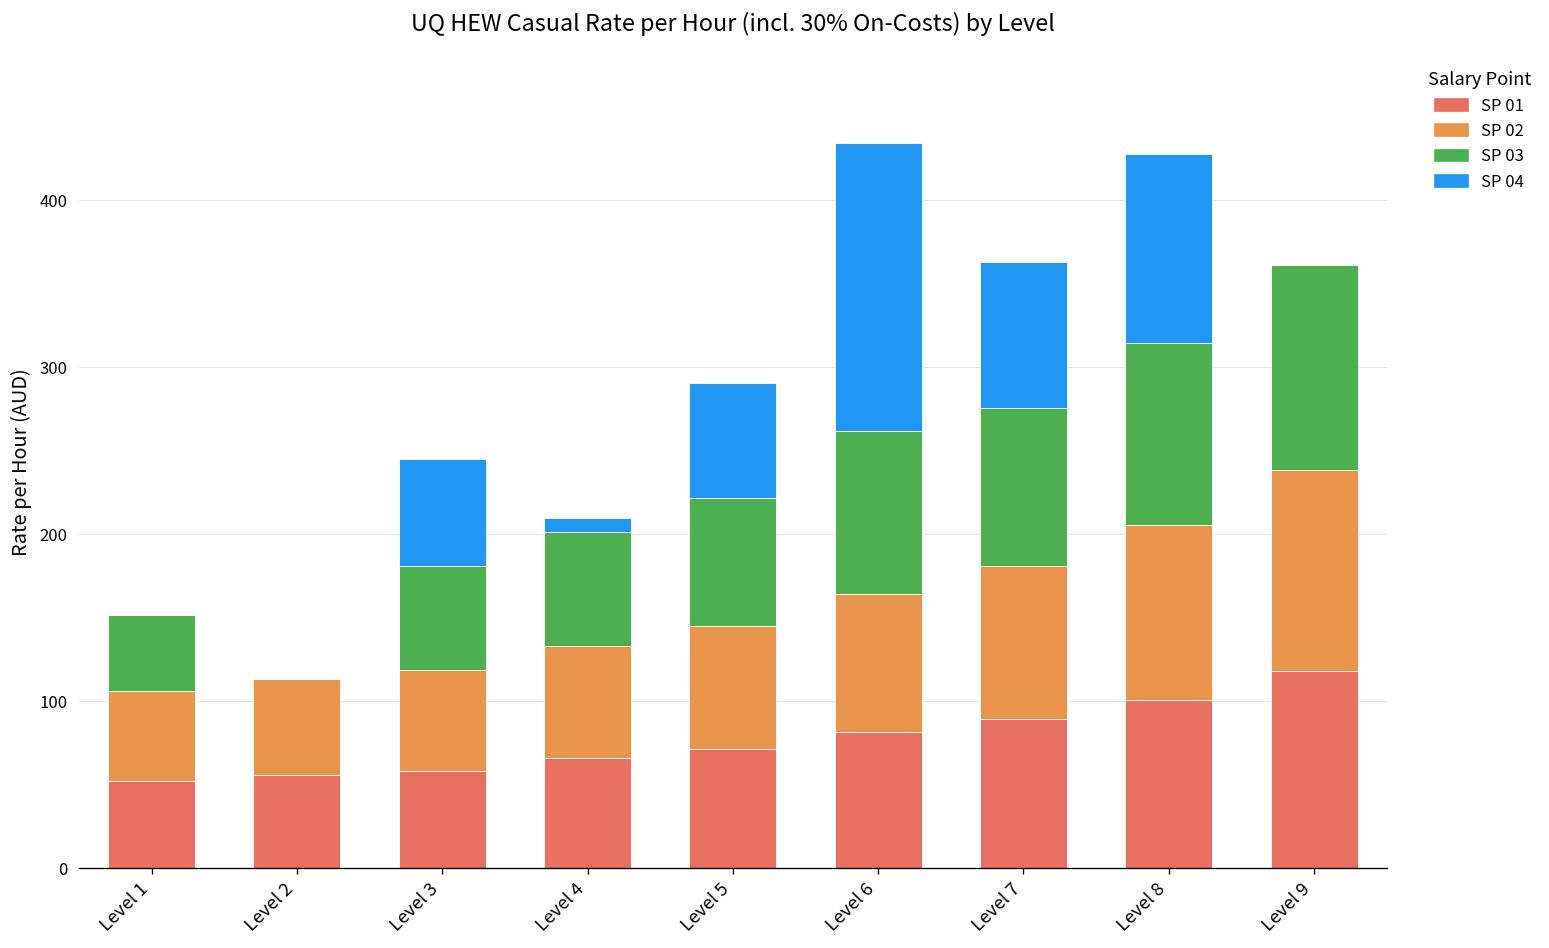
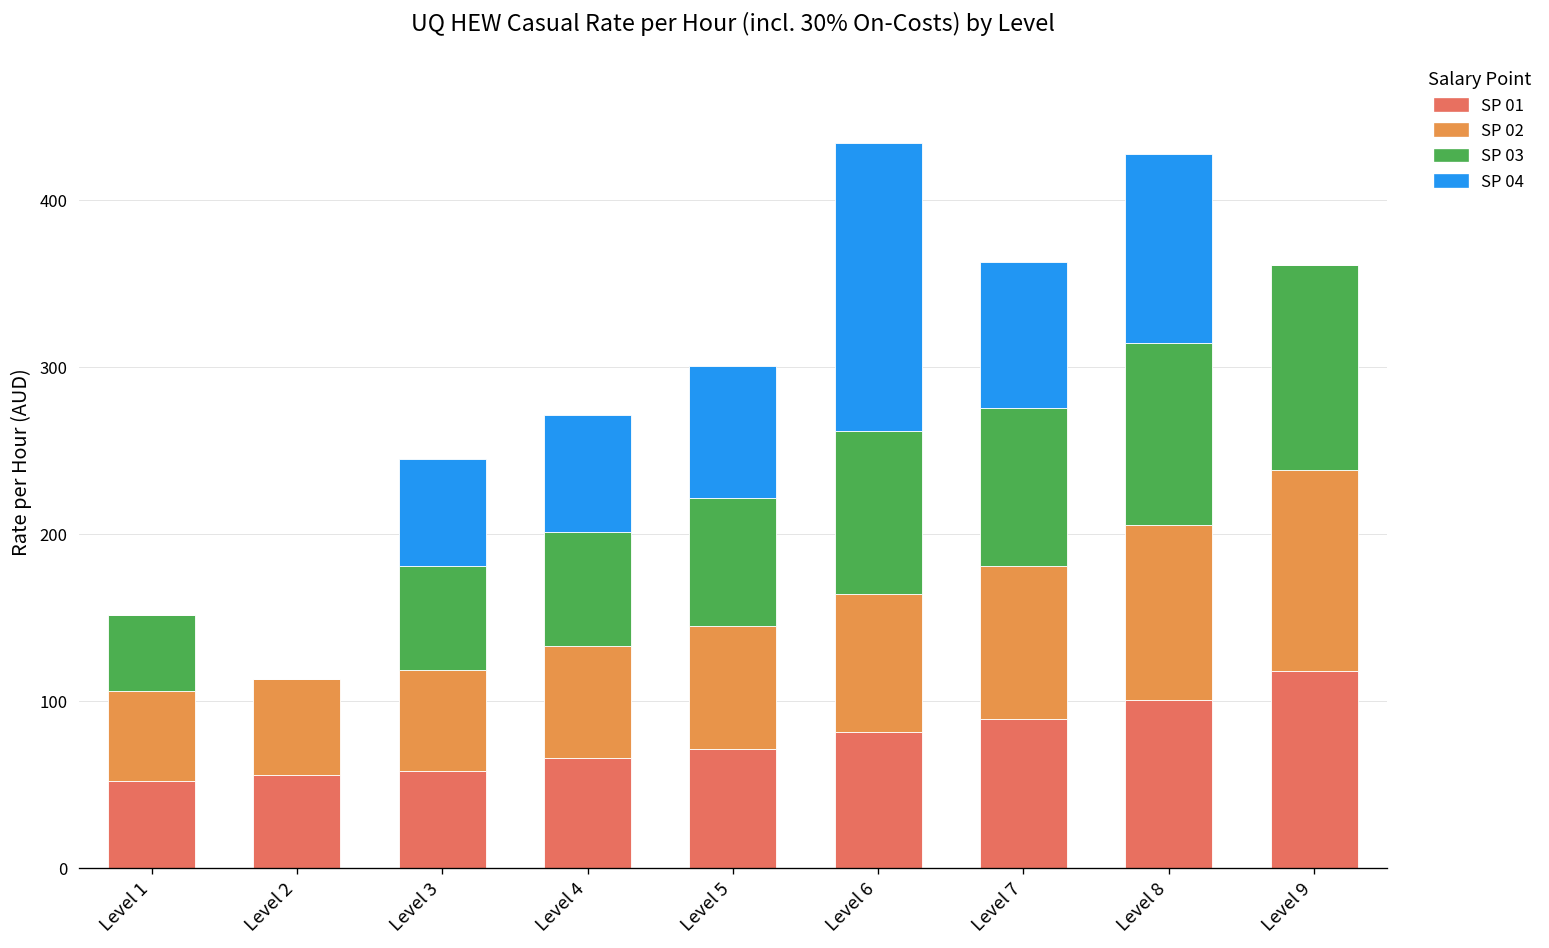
SP 04, Level 4: 8 -> 70
SP 04, Level 5: 69 -> 79
